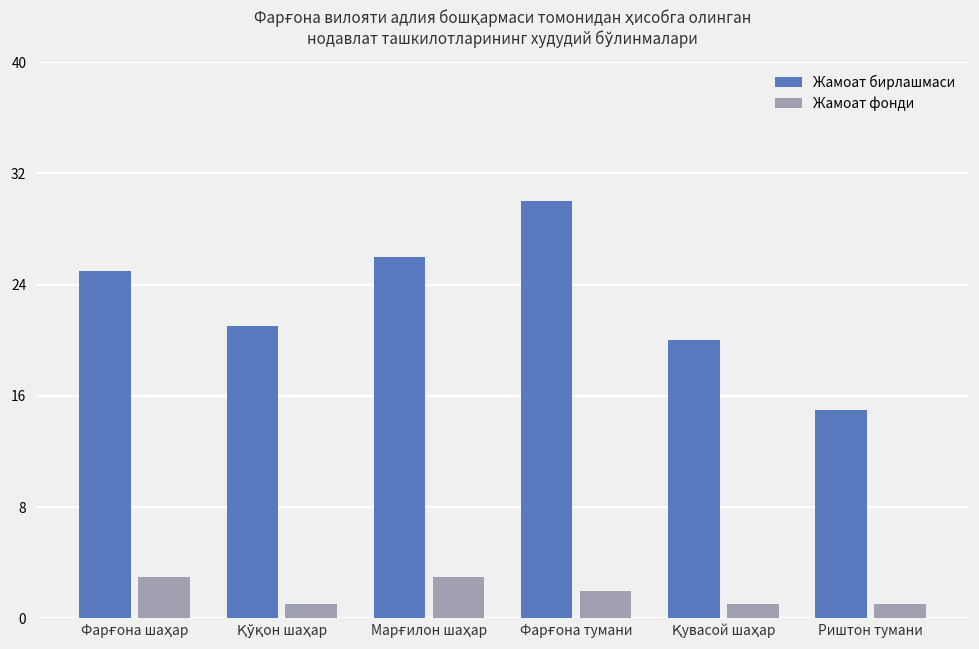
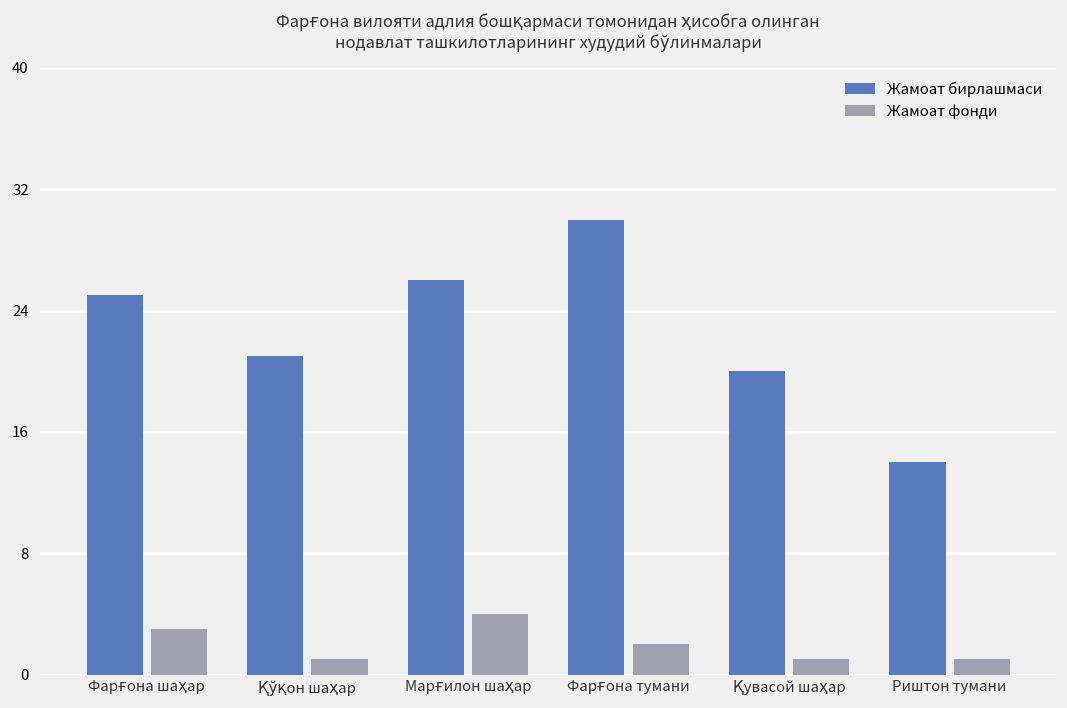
Жамоат фонди, Марғилон шаҳар: 3 -> 4
Жамоат бирлашмаси, Риштон тумани: 15 -> 14
